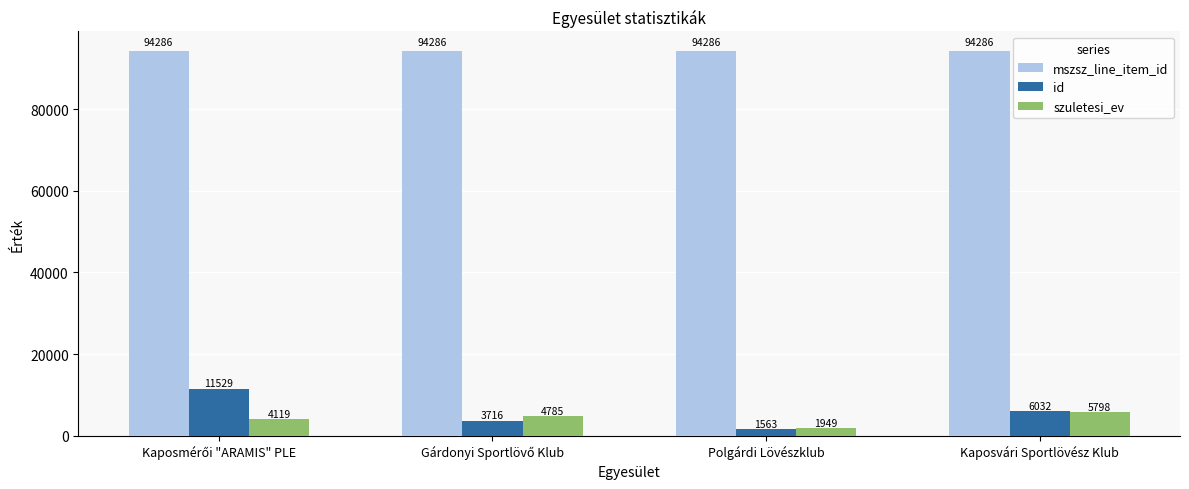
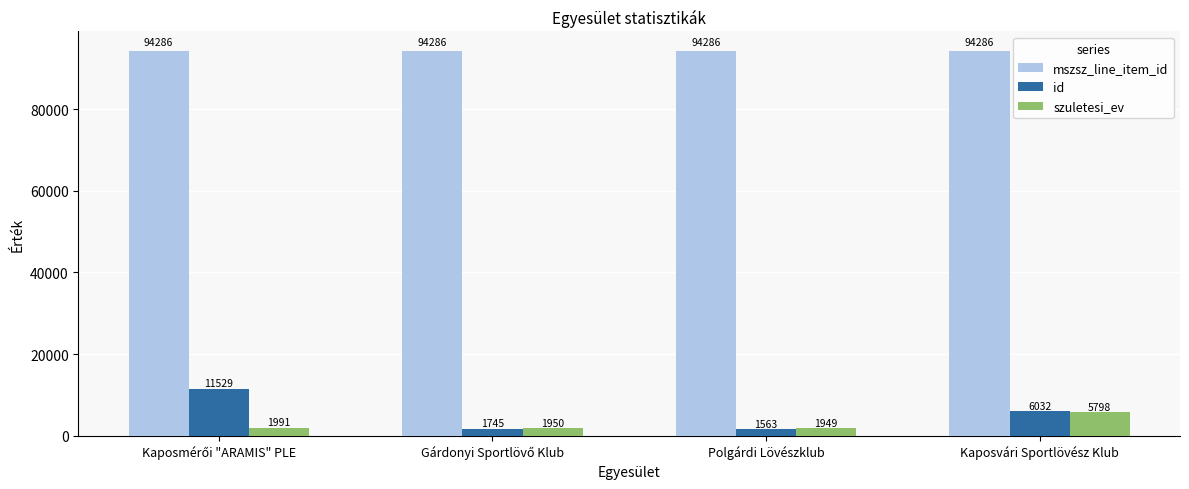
szuletesi_ev, Kaposmérői "ARAMIS" PLE: 4119 -> 1991
id, Gárdonyi Sportlövő Klub: 3716 -> 1745
szuletesi_ev, Gárdonyi Sportlövő Klub: 4785 -> 1950
